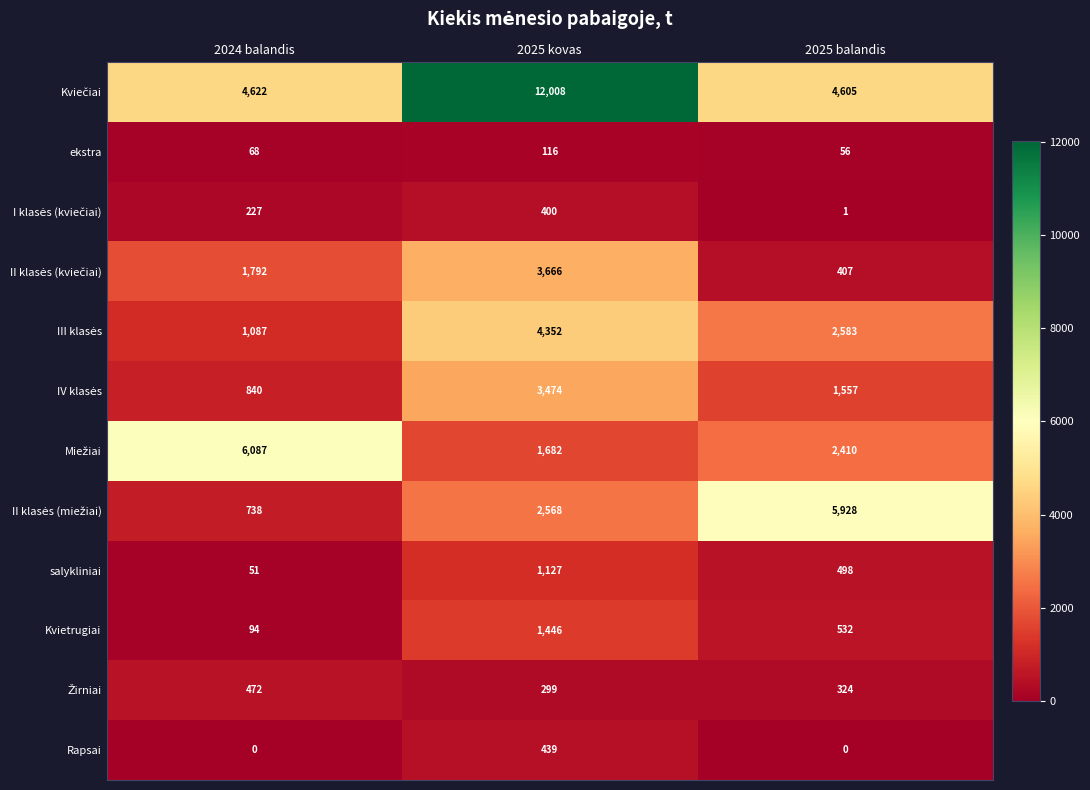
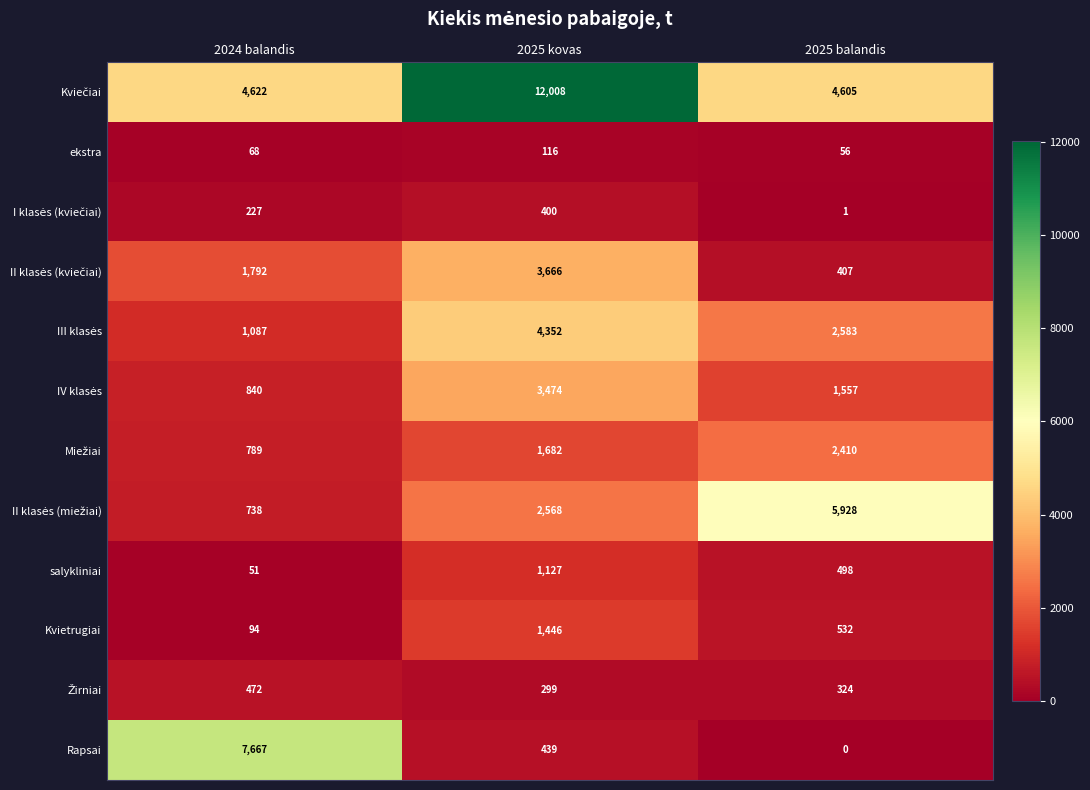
Miežiai, 2024 balandis: 6,087 -> 789
Rapsai, 2024 balandis: 0 -> 7,667
